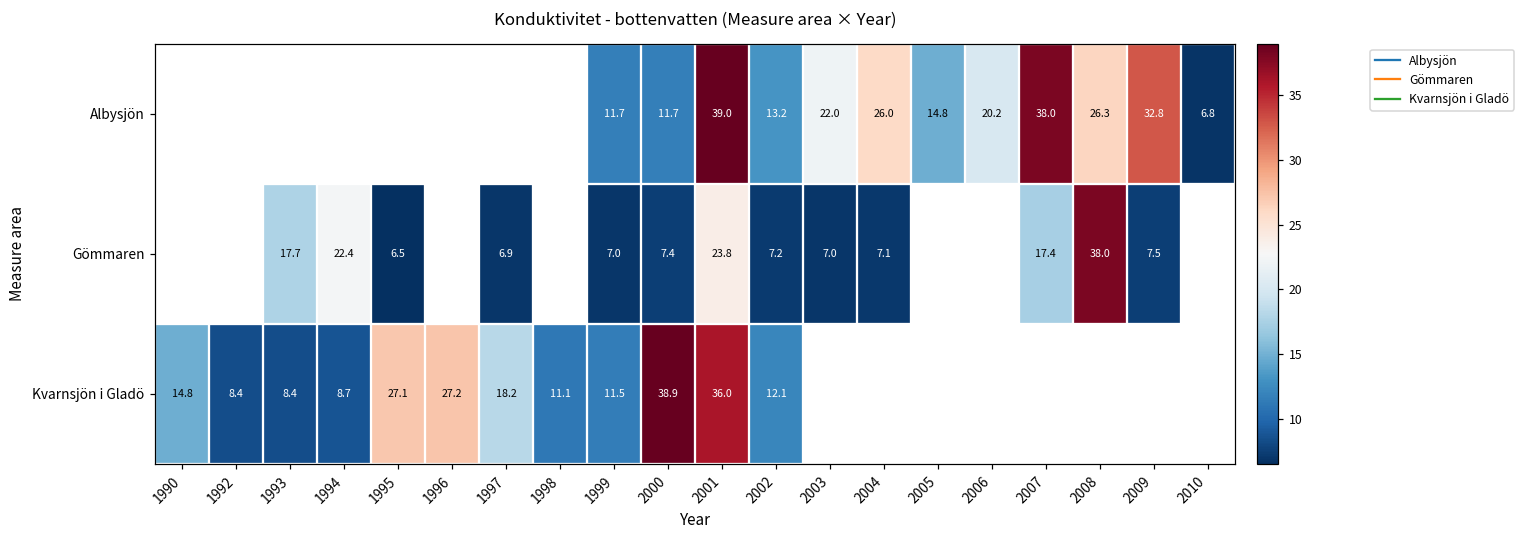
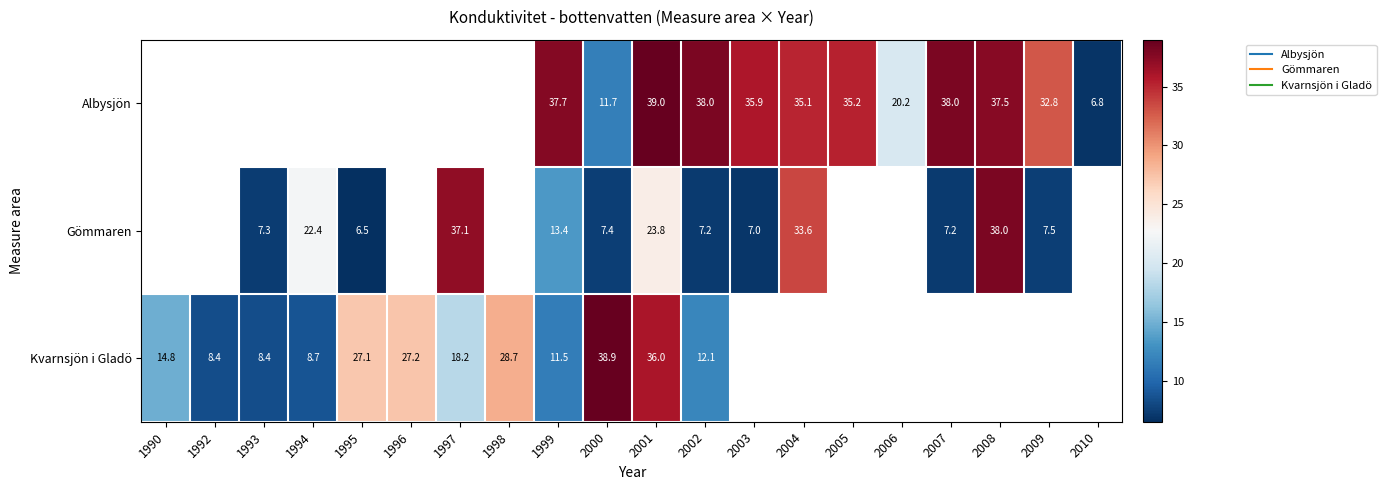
Albysjön, 1999: 11.7 -> 37.7
Albysjön, 2002: 13.2 -> 38.0
Albysjön, 2003: 22.0 -> 35.9
Albysjön, 2004: 26.0 -> 35.1
Albysjön, 2005: 14.8 -> 35.2
Albysjön, 2008: 26.3 -> 37.5
Gömmaren, 1993: 17.7 -> 7.3
Gömmaren, 1997: 6.9 -> 37.1
Gömmaren, 1999: 7.0 -> 13.4
Gömmaren, 2004: 7.1 -> 33.6
Gömmaren, 2007: 17.4 -> 7.2
Kvarnsjön i Gladö, 1998: 11.1 -> 28.7
